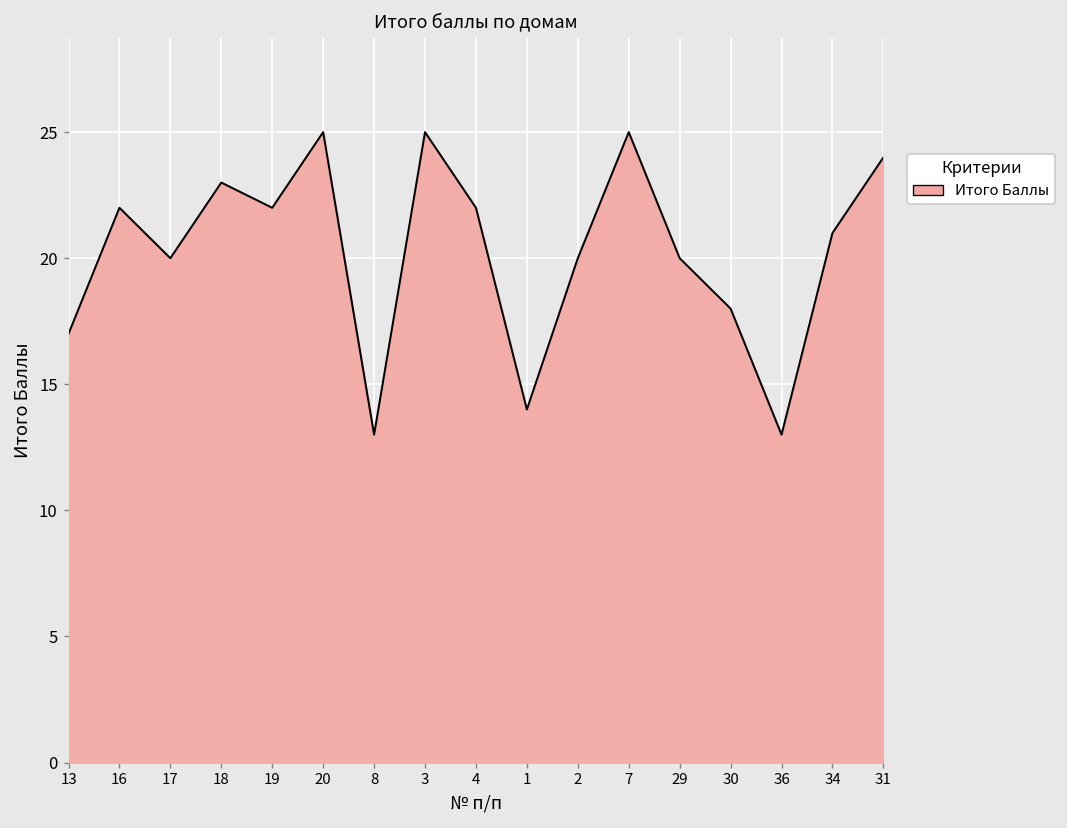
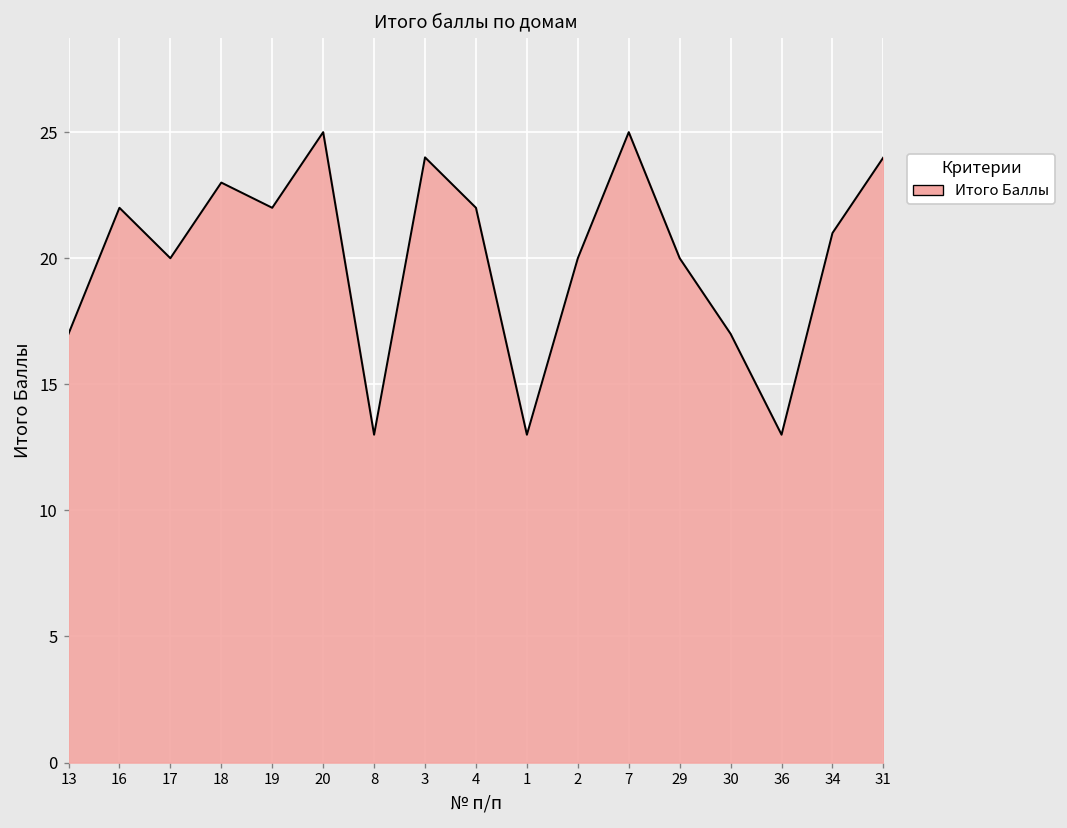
3: 25 -> 24
1: 14 -> 13
30: 18 -> 17
